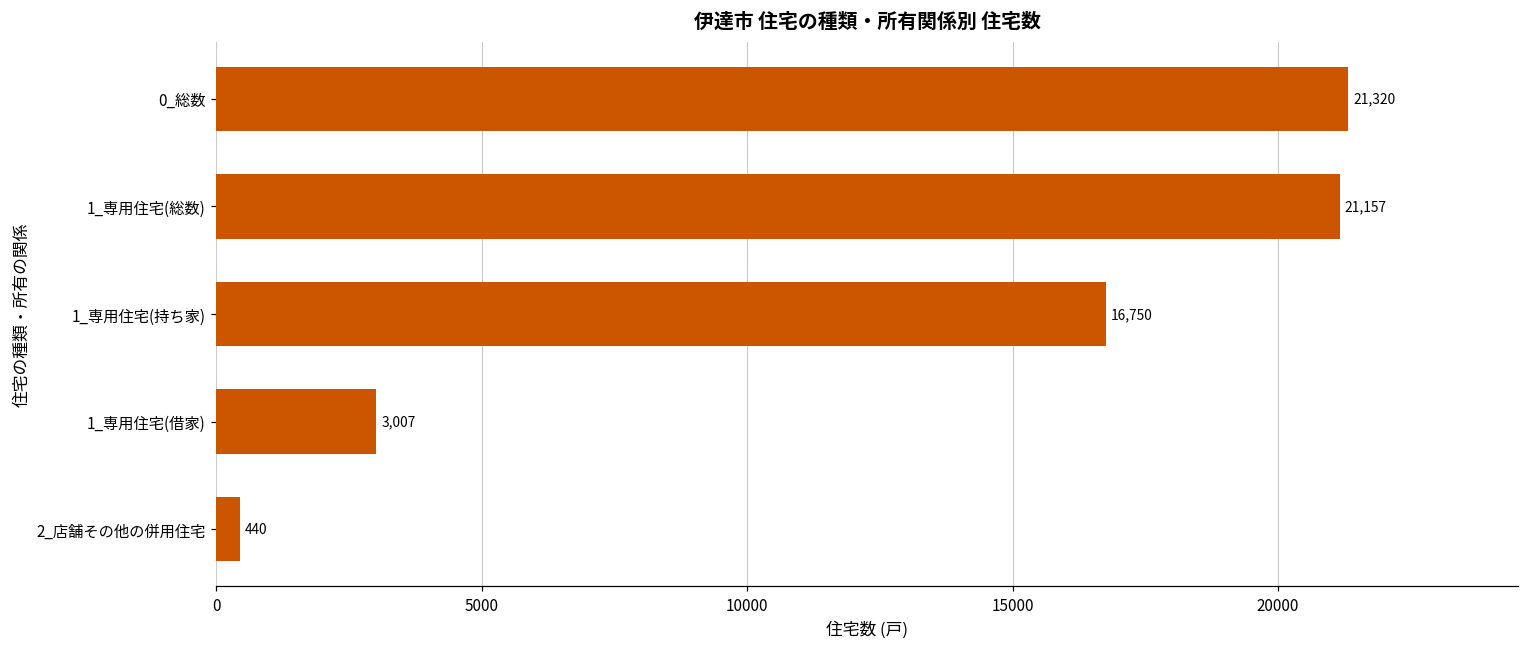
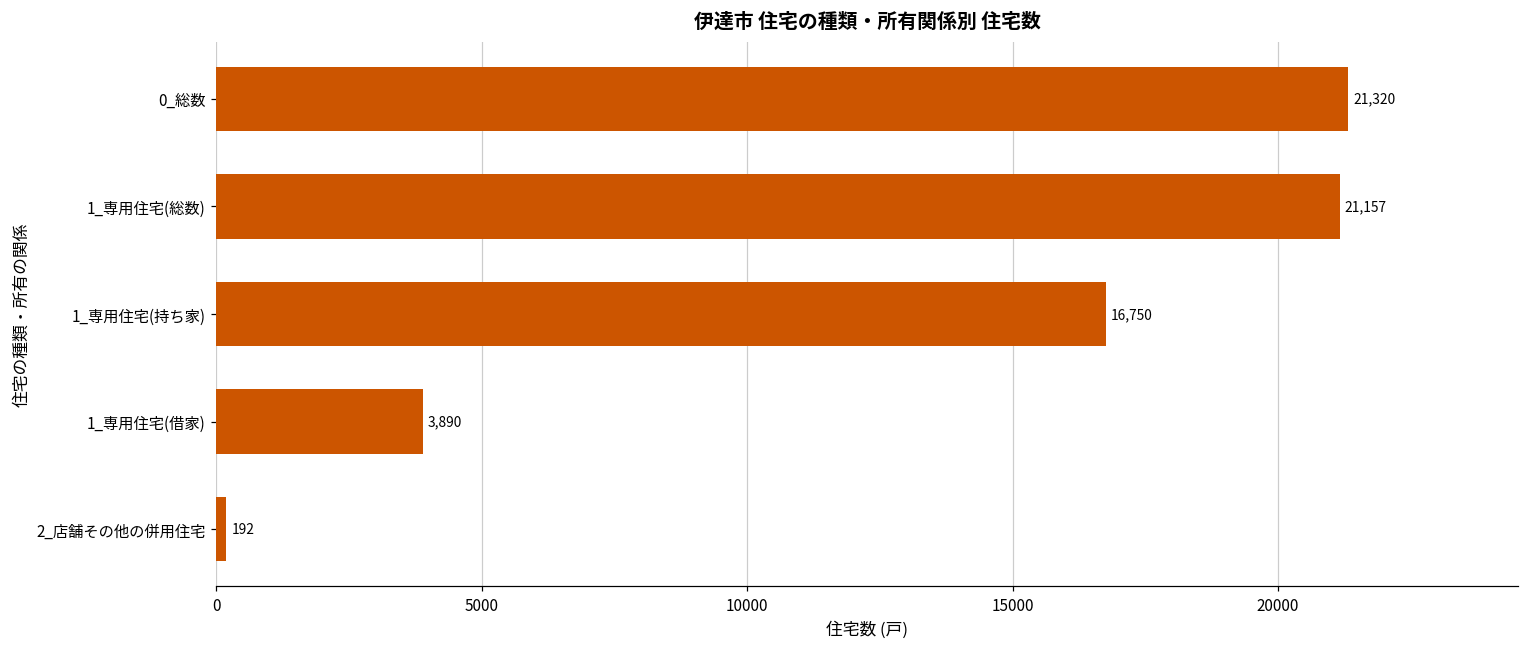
1_専用住宅(借家): 3,007 -> 3,890
2_店舗その他の併用住宅: 440 -> 192
